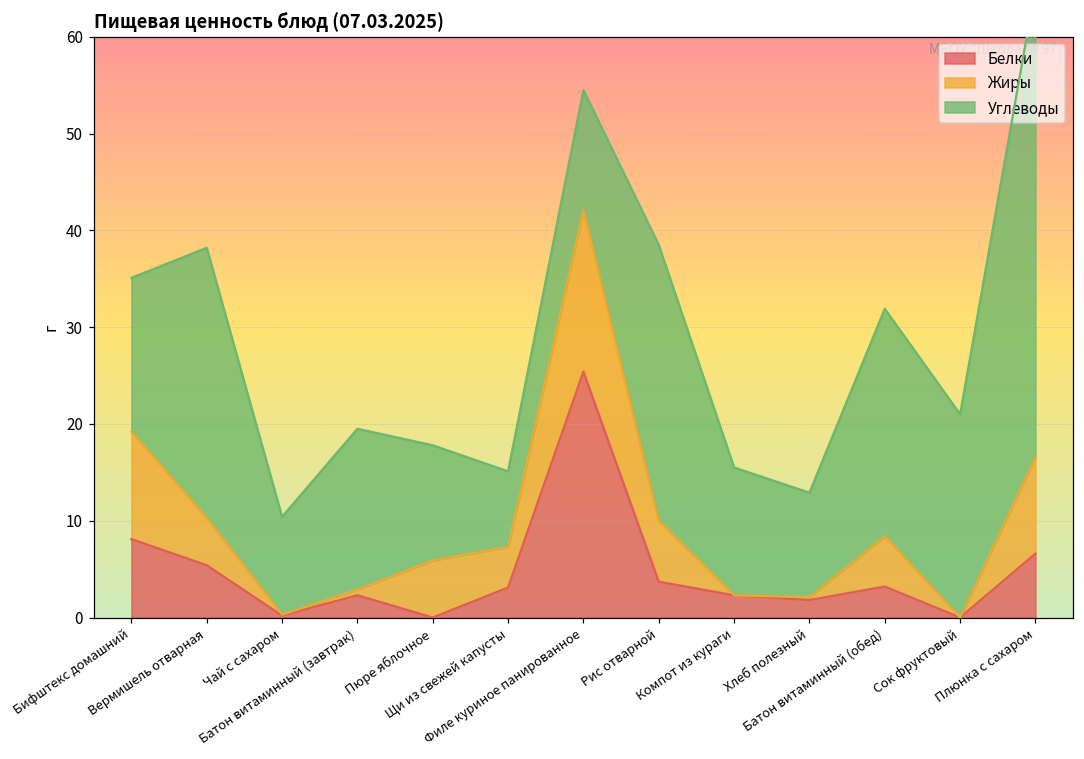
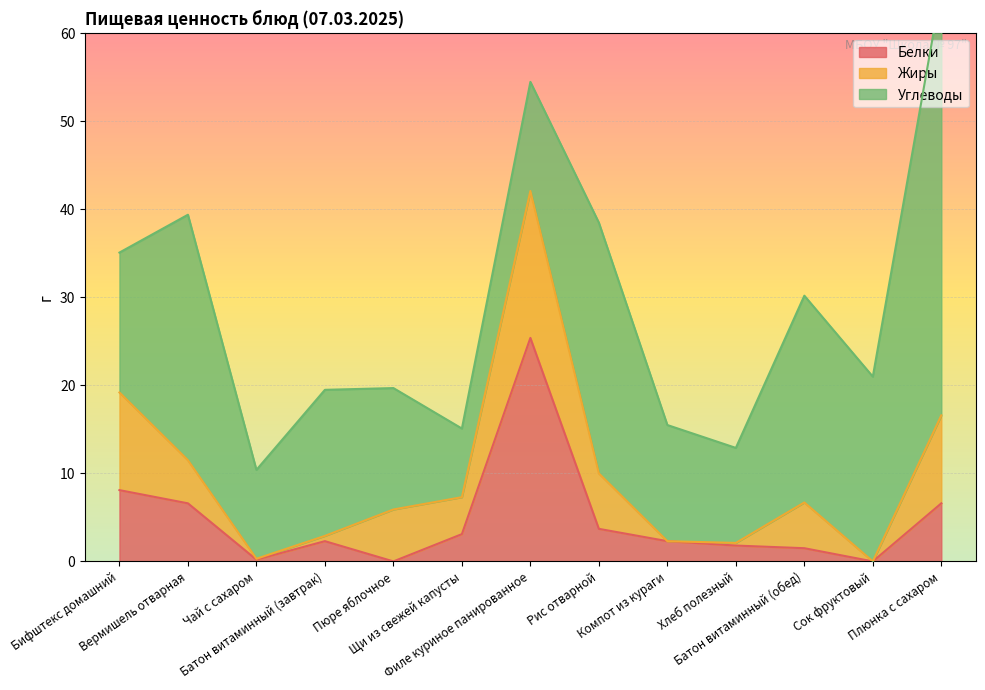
Белки, Вермишель отварная: 5 -> 7
Углеводы, Пюре яблочное: 12 -> 14
Белки, Батон витаминный (обед): 3 -> 2
